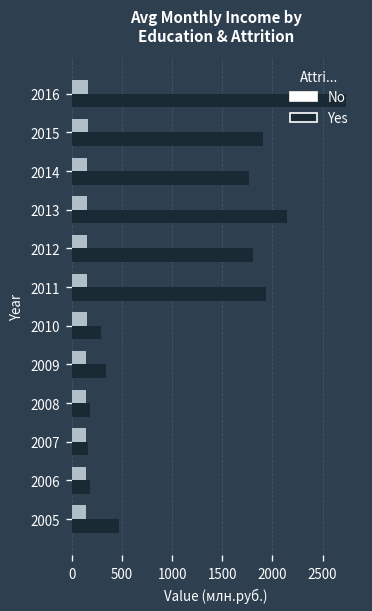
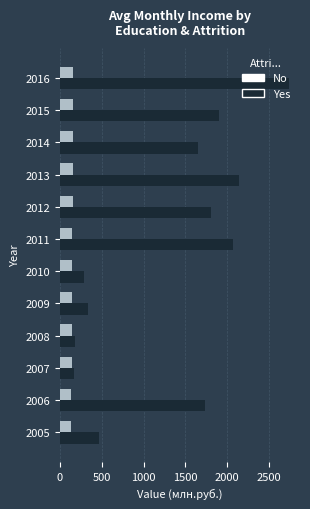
Yes, 2014: 1800 -> 1700
Yes, 2011: 1900 -> 2100
Yes, 2006: 200 -> 1700
